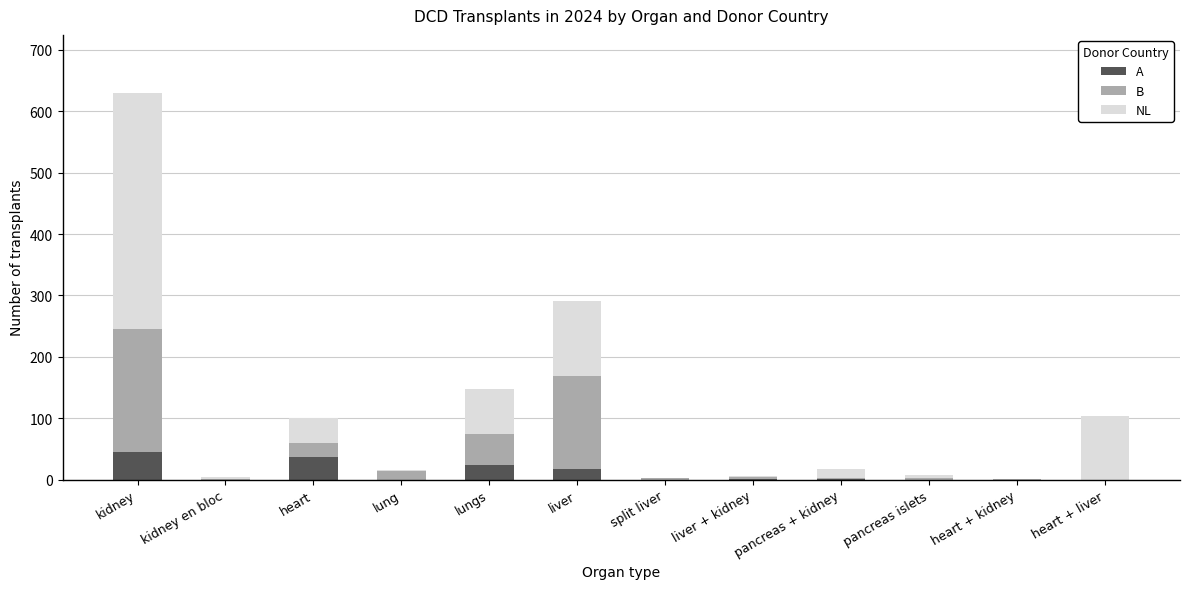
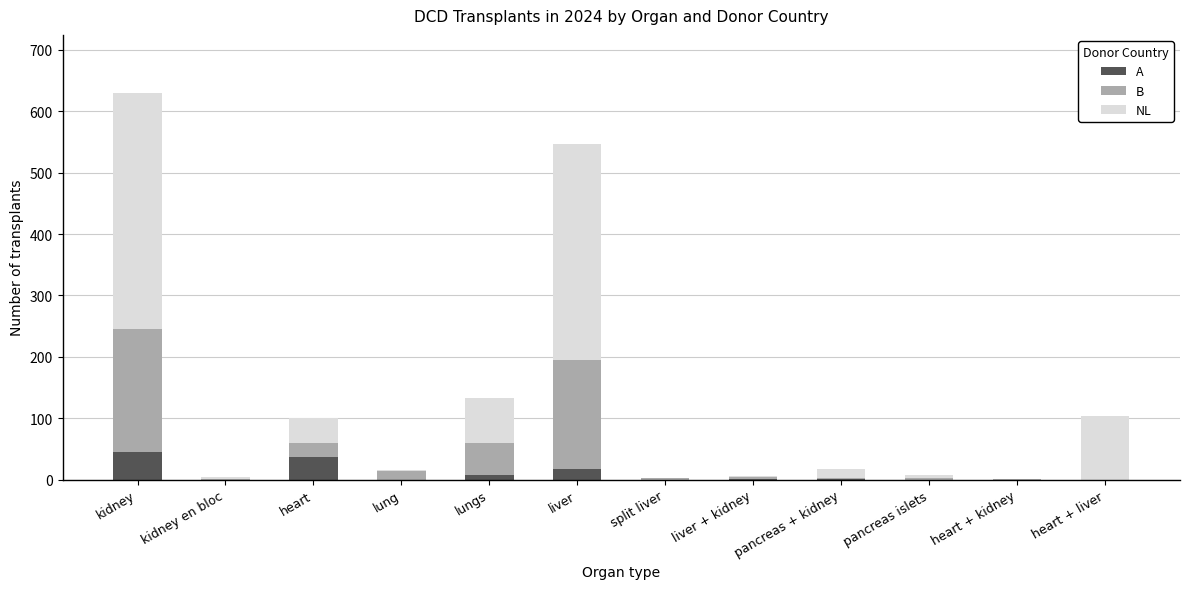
A, lungs: 20 -> 10
B, liver: 150 -> 180
NL, liver: 120 -> 350
